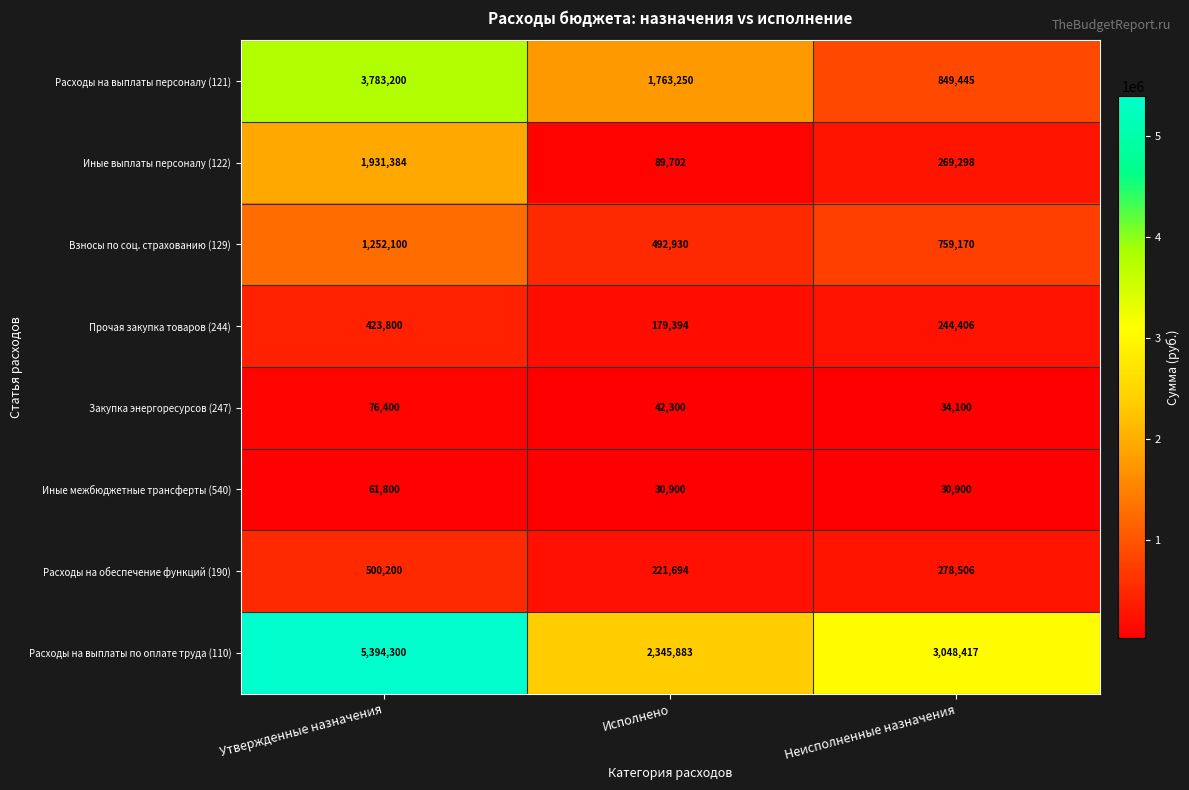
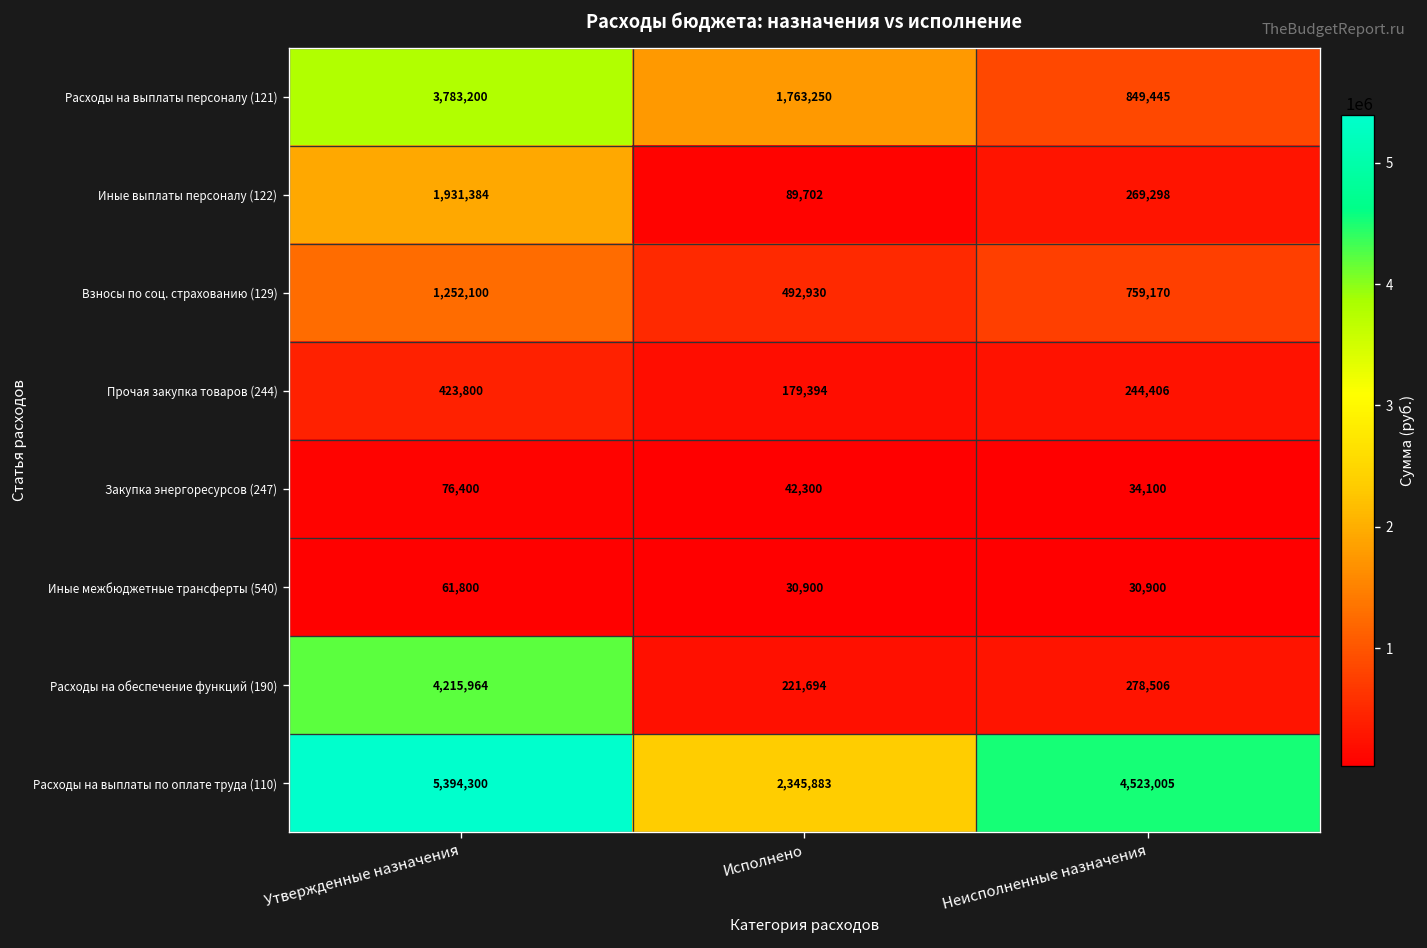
Расходы на обеспечение функций (190), Утвержденные назначения: 500,200 -> 4,215,964
Расходы на выплаты по оплате труда (110), Неисполненные назначения: 3,048,417 -> 4,523,005
